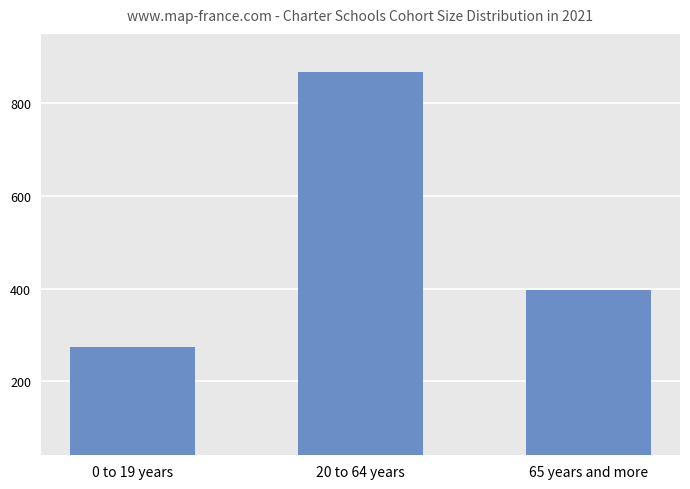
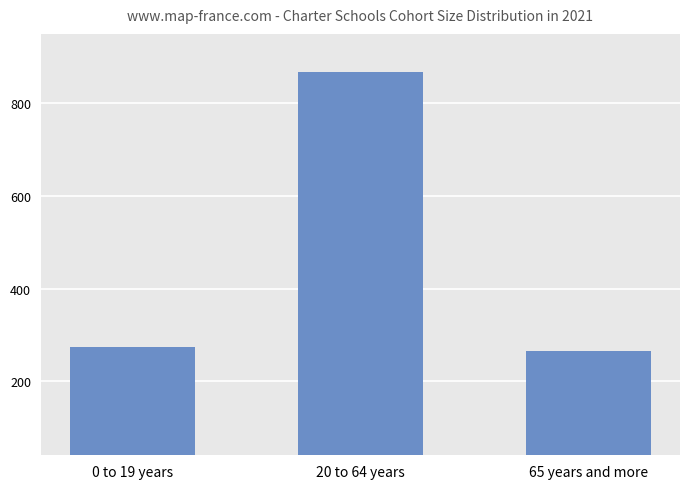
65 years and more: 400 -> 270
